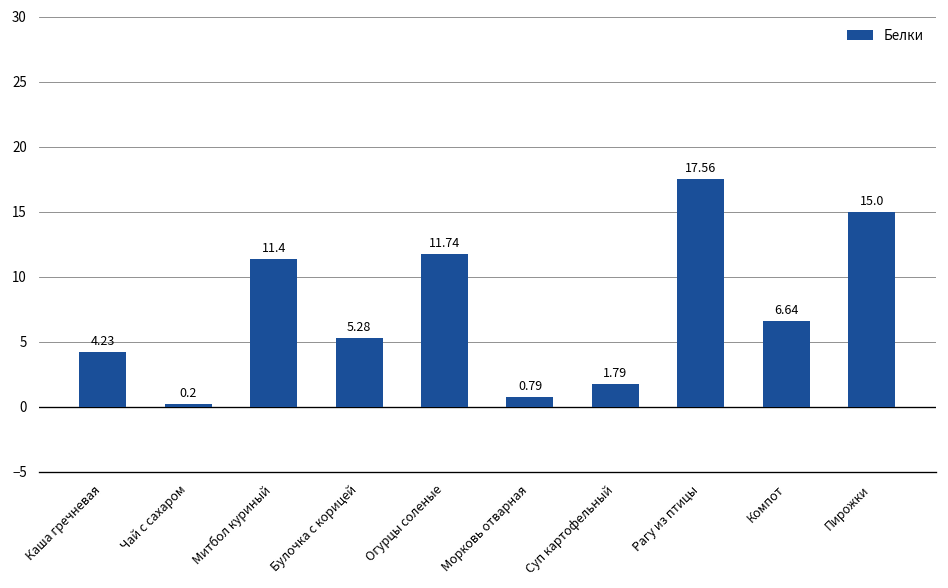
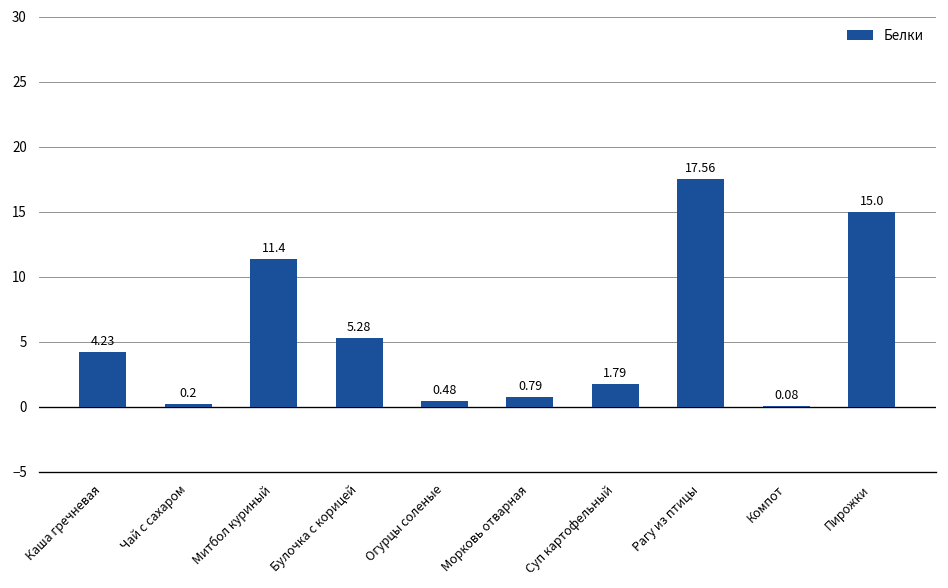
Огурцы соленые: 11.74 -> 0.48
Компот: 6.64 -> 0.08
